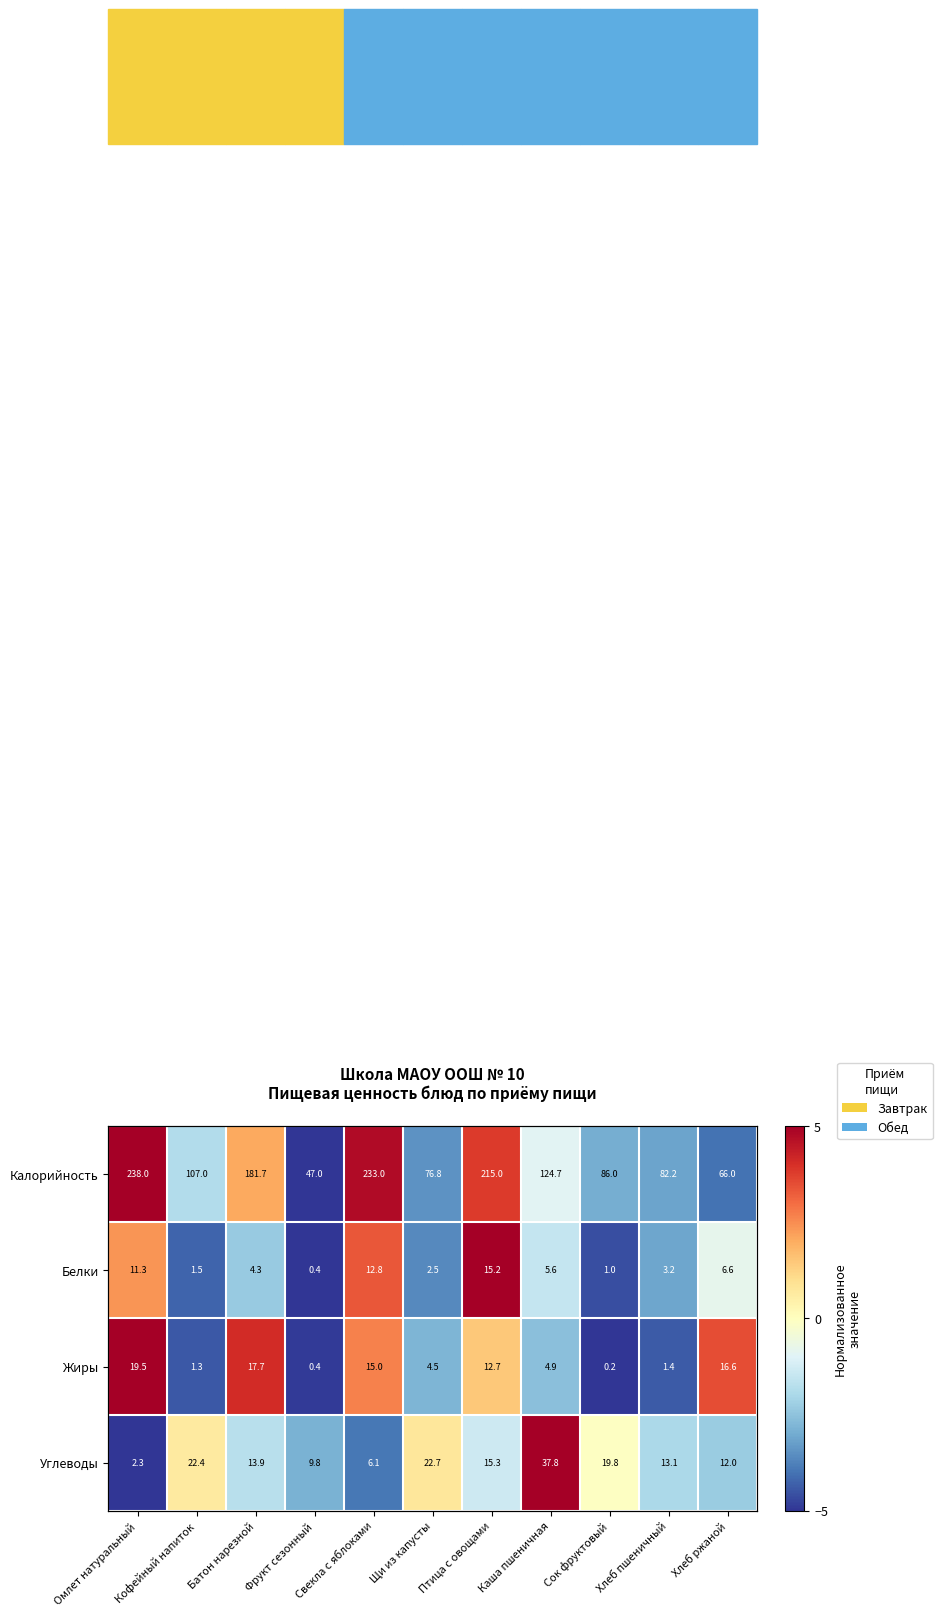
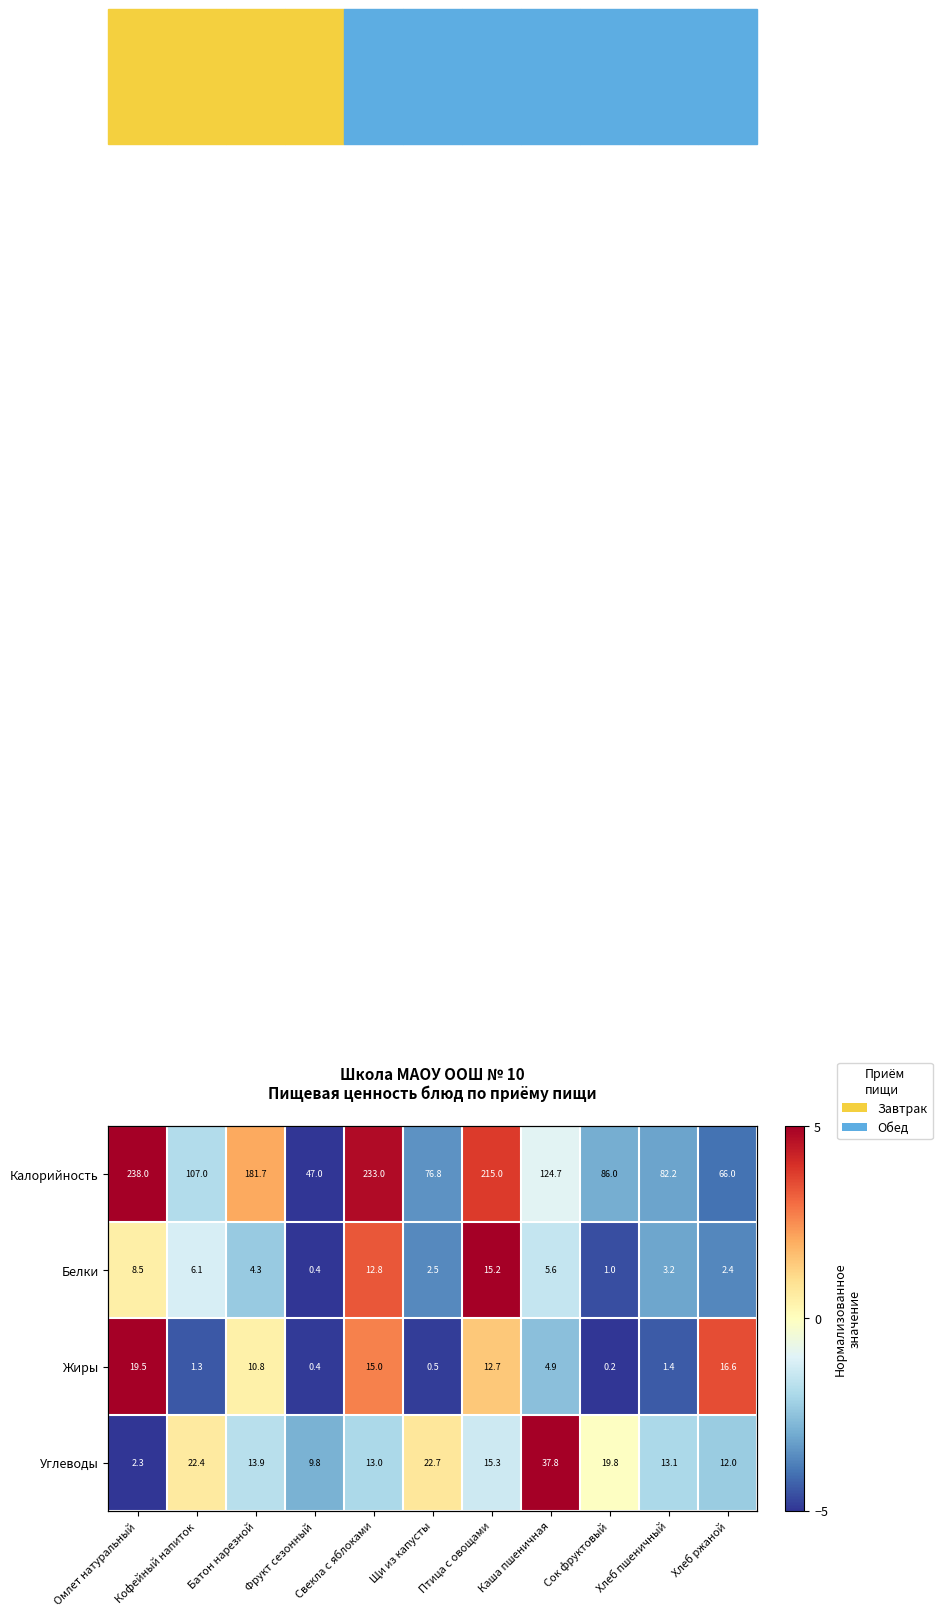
Белки, Омлет натуральный: 11.3 -> 8.5
Белки, Кофейный напиток: 1.5 -> 6.1
Белки, Хлеб ржаной: 6.6 -> 2.4
Жиры, Батон нарезной: 17.7 -> 10.8
Жиры, Щи из капусты: 4.5 -> 0.5
Углеводы, Свекла с яблоками: 6.1 -> 13.0
